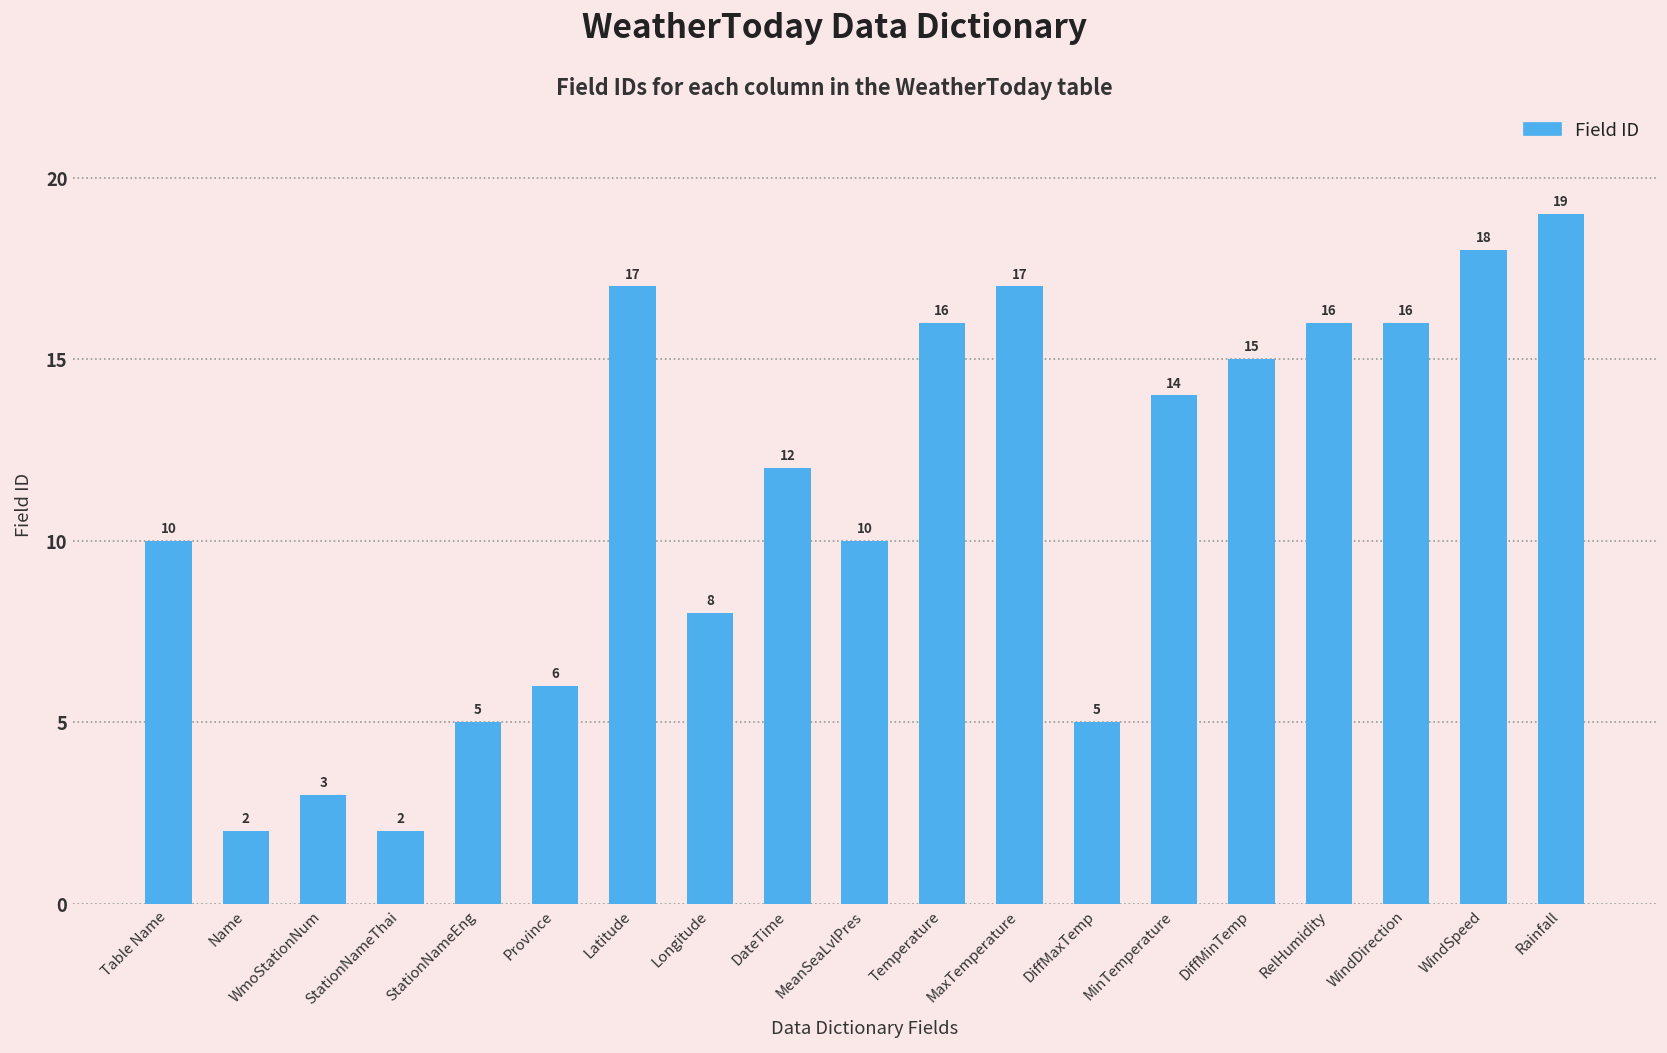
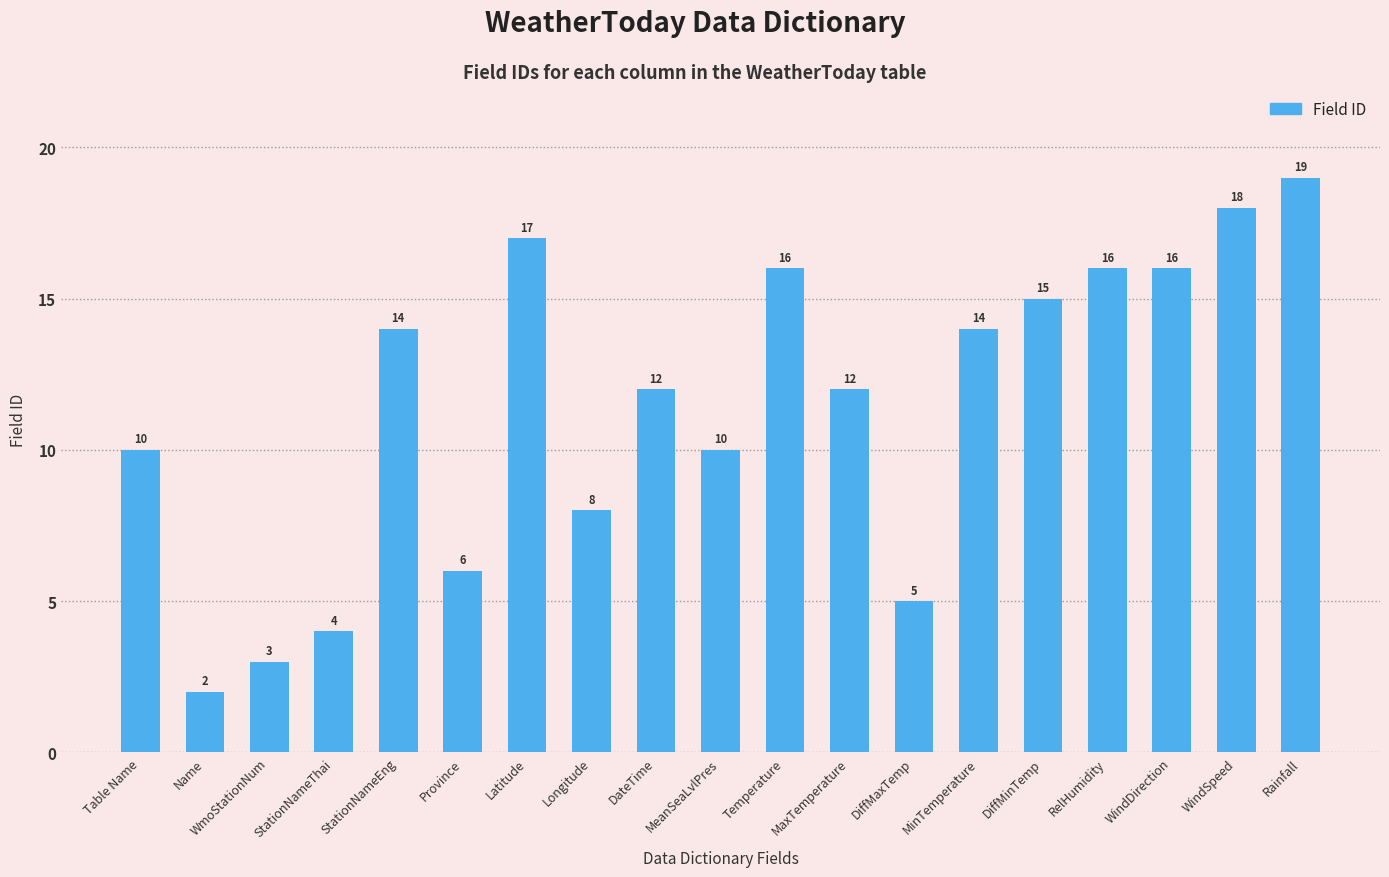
StationNameThai: 2 -> 4
StationNameEng: 5 -> 14
MaxTemperature: 17 -> 12
